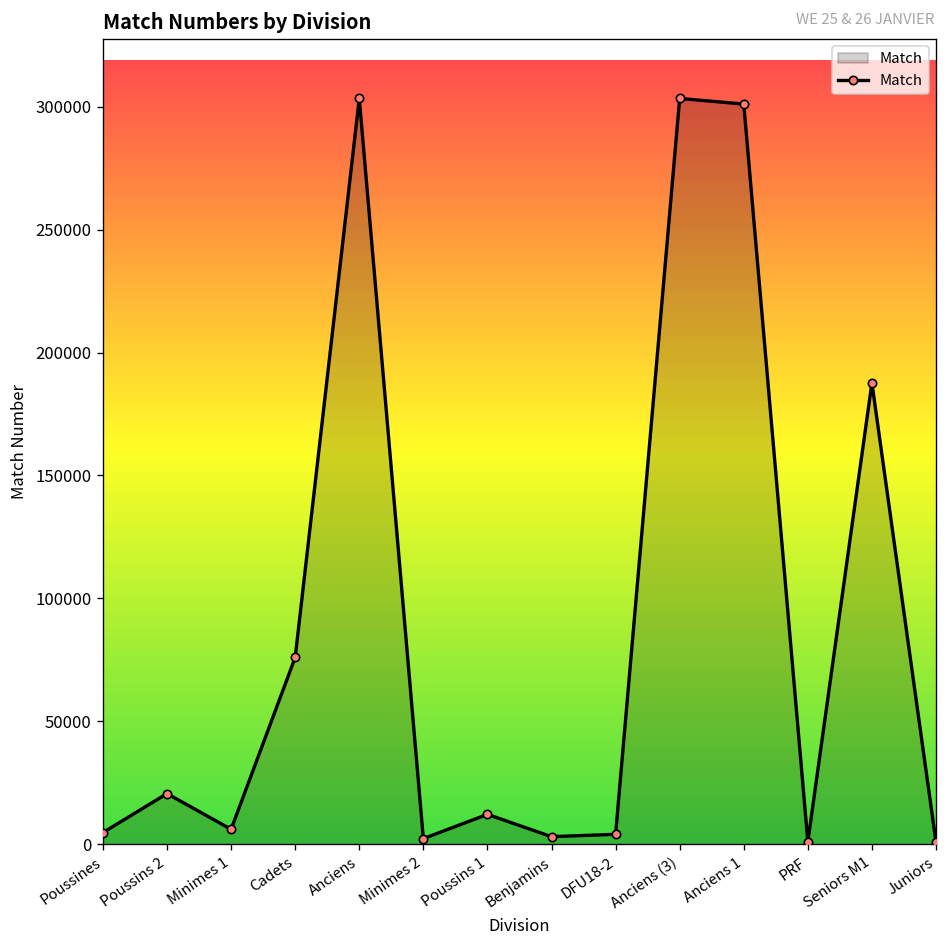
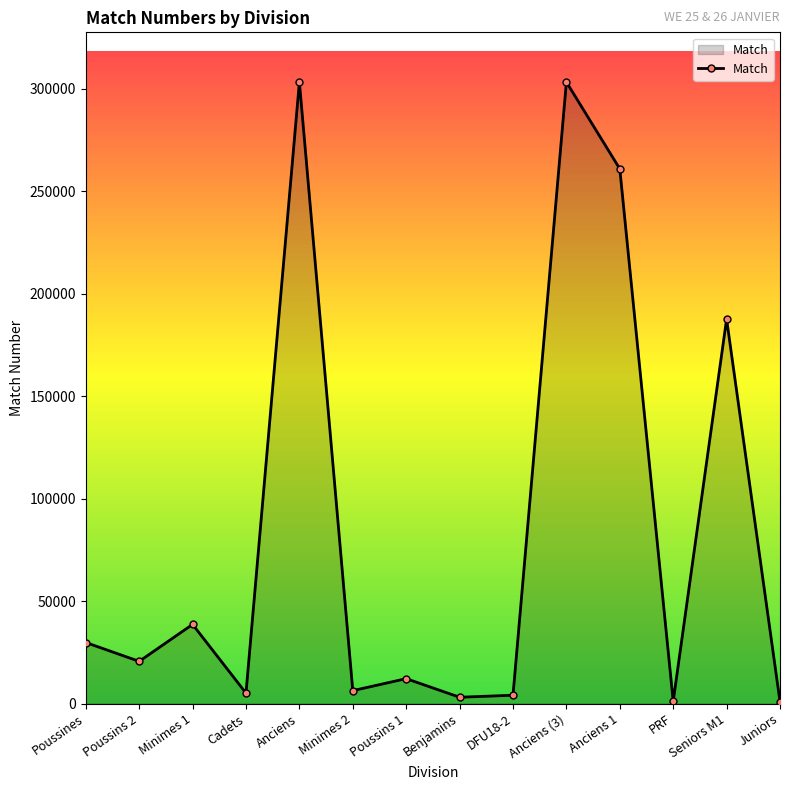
Poussines: 5000 -> 30000
Minimes 1: 6000 -> 39000
Cadets: 76000 -> 5000
Minimes 2: 2000 -> 6000
Anciens 1: 301000 -> 261000
